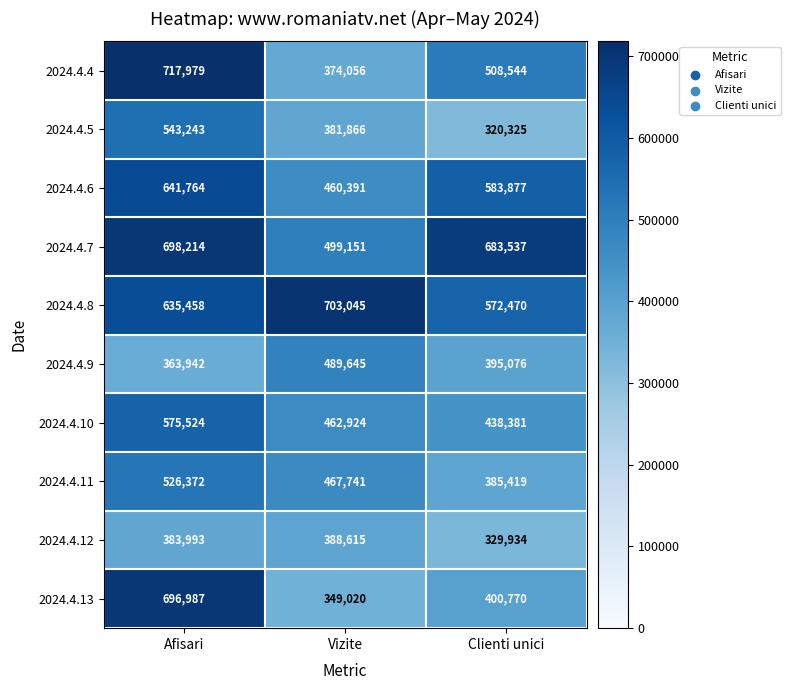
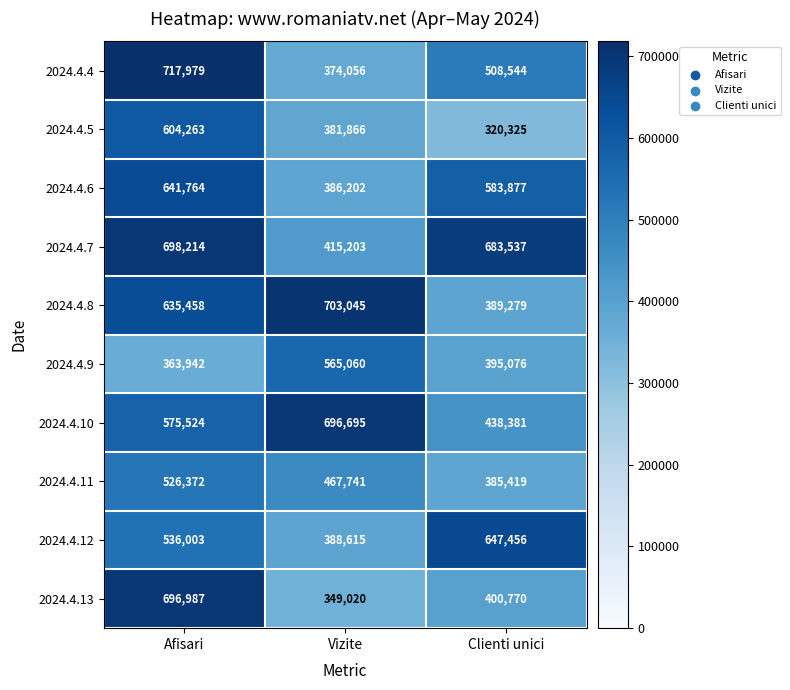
2024.4.5, Afisari: 543,243 -> 604,263
2024.4.6, Vizite: 460,391 -> 386,202
2024.4.7, Vizite: 499,151 -> 415,203
2024.4.8, Clienti unici: 572,470 -> 389,279
2024.4.9, Vizite: 489,645 -> 565,060
2024.4.10, Vizite: 462,924 -> 696,695
2024.4.12, Afisari: 383,993 -> 536,003
2024.4.12, Clienti unici: 329,934 -> 647,456
